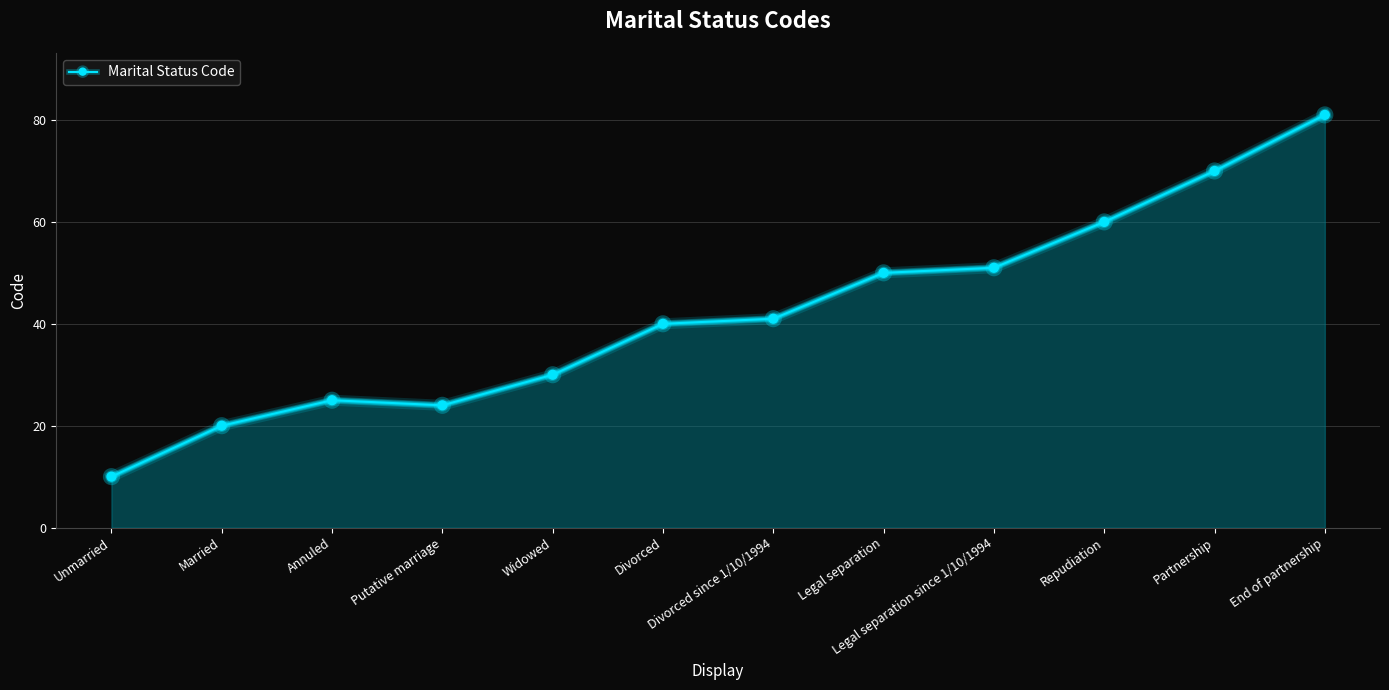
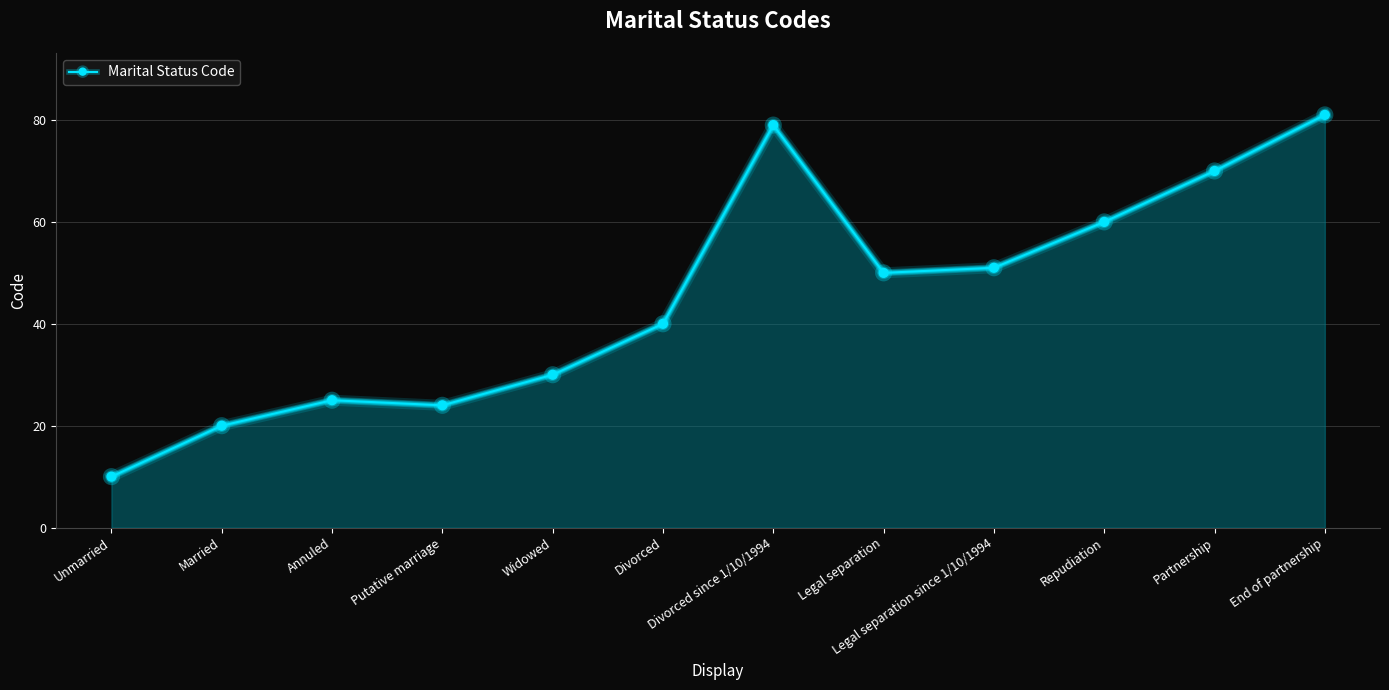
Divorced since 1/10/1994: 41 -> 79
